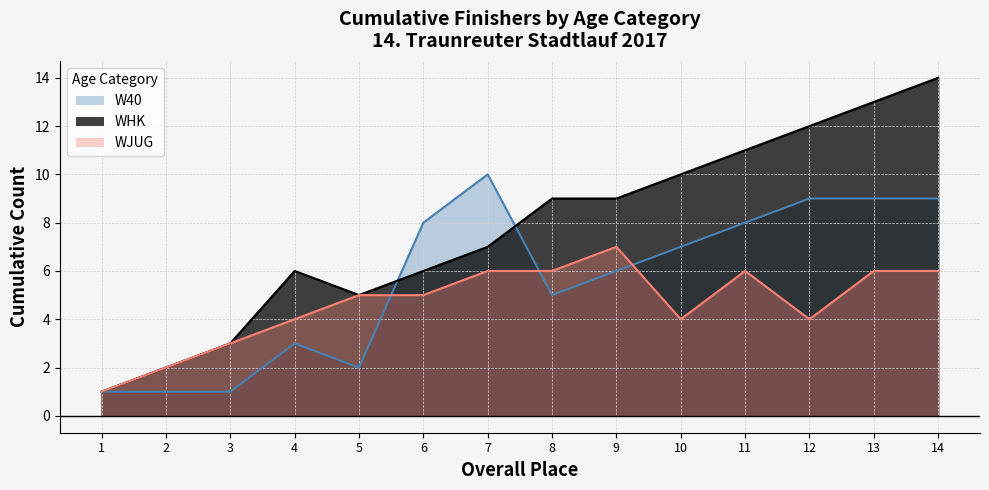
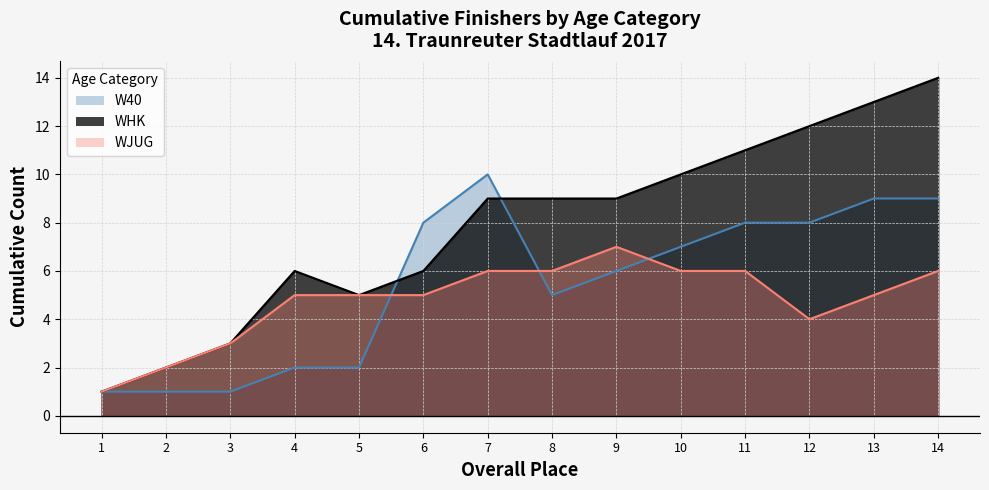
W40, 4: 3 -> 2
WJUG, 4: 4 -> 5
WHK, 7: 7 -> 9
WJUG, 10: 4 -> 6
W40, 12: 9 -> 8
WJUG, 13: 6 -> 5
